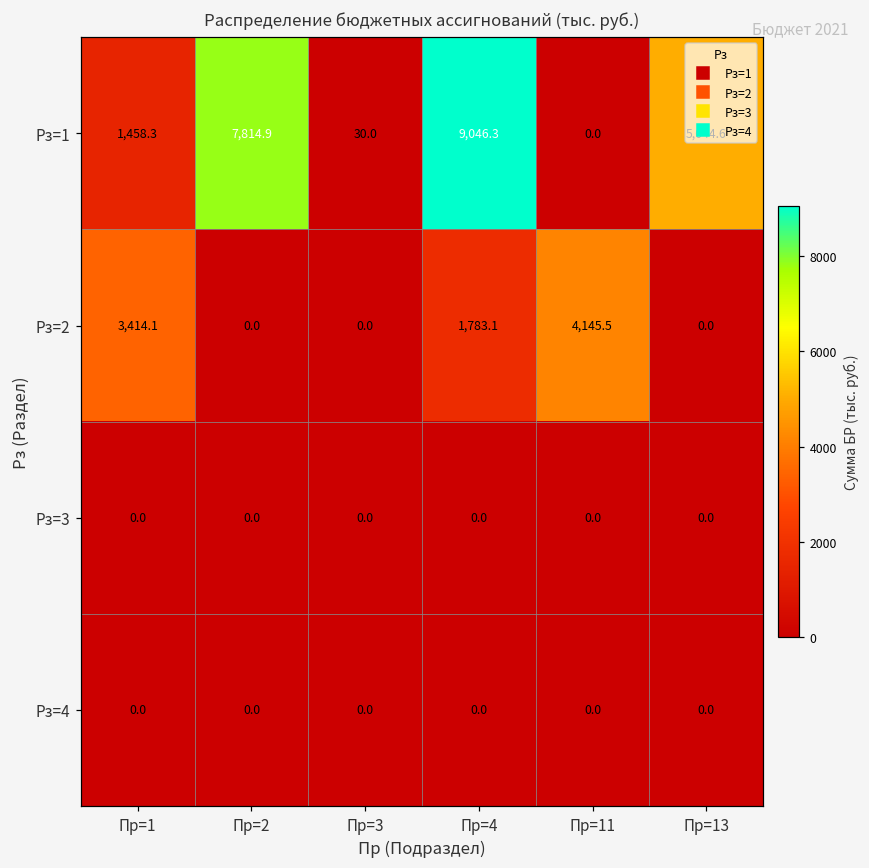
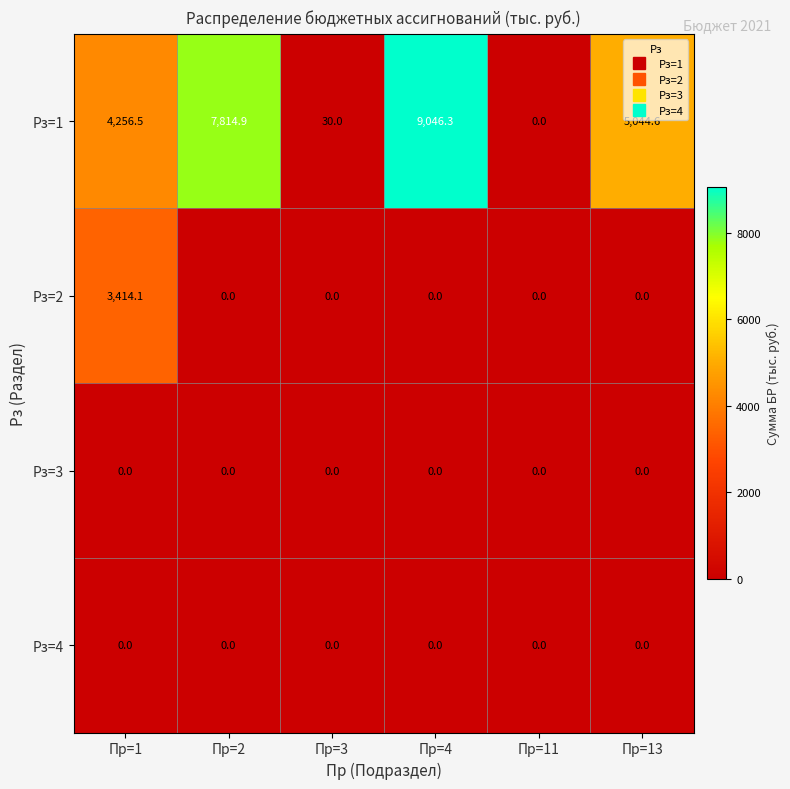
Рз=1, Пр=1: 1,458.3 -> 4,256.5
Рз=2, Пр=4: 1,783.1 -> 0.0
Рз=2, Пр=11: 4,145.5 -> 0.0
